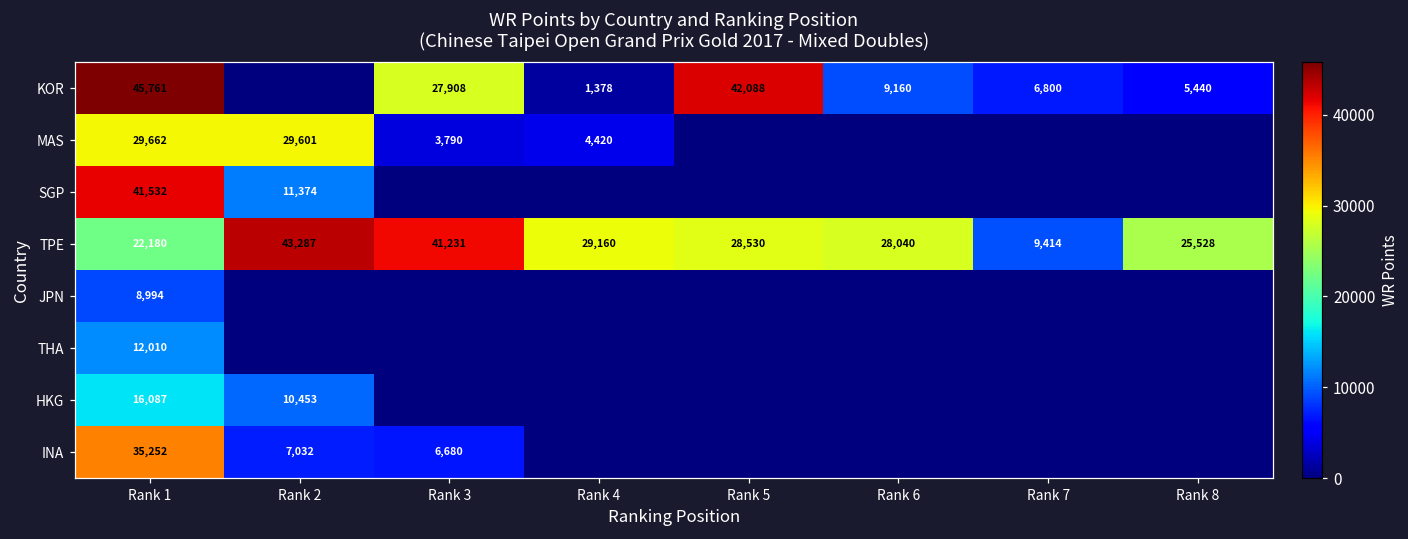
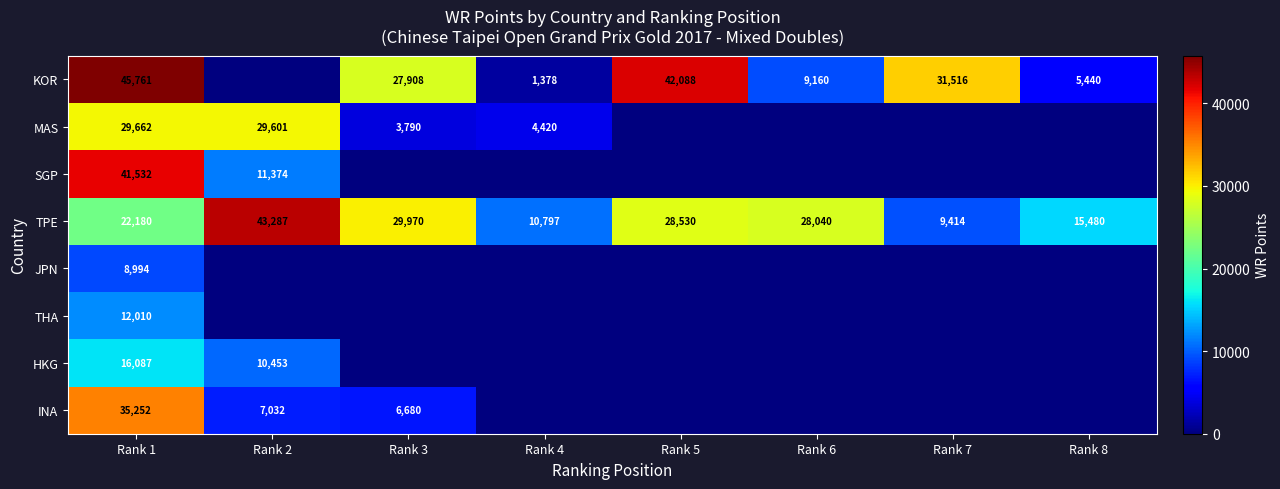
KOR, Rank 7: 6,800 -> 31,516
TPE, Rank 3: 41,231 -> 29,970
TPE, Rank 4: 29,160 -> 10,797
TPE, Rank 8: 25,528 -> 15,480
